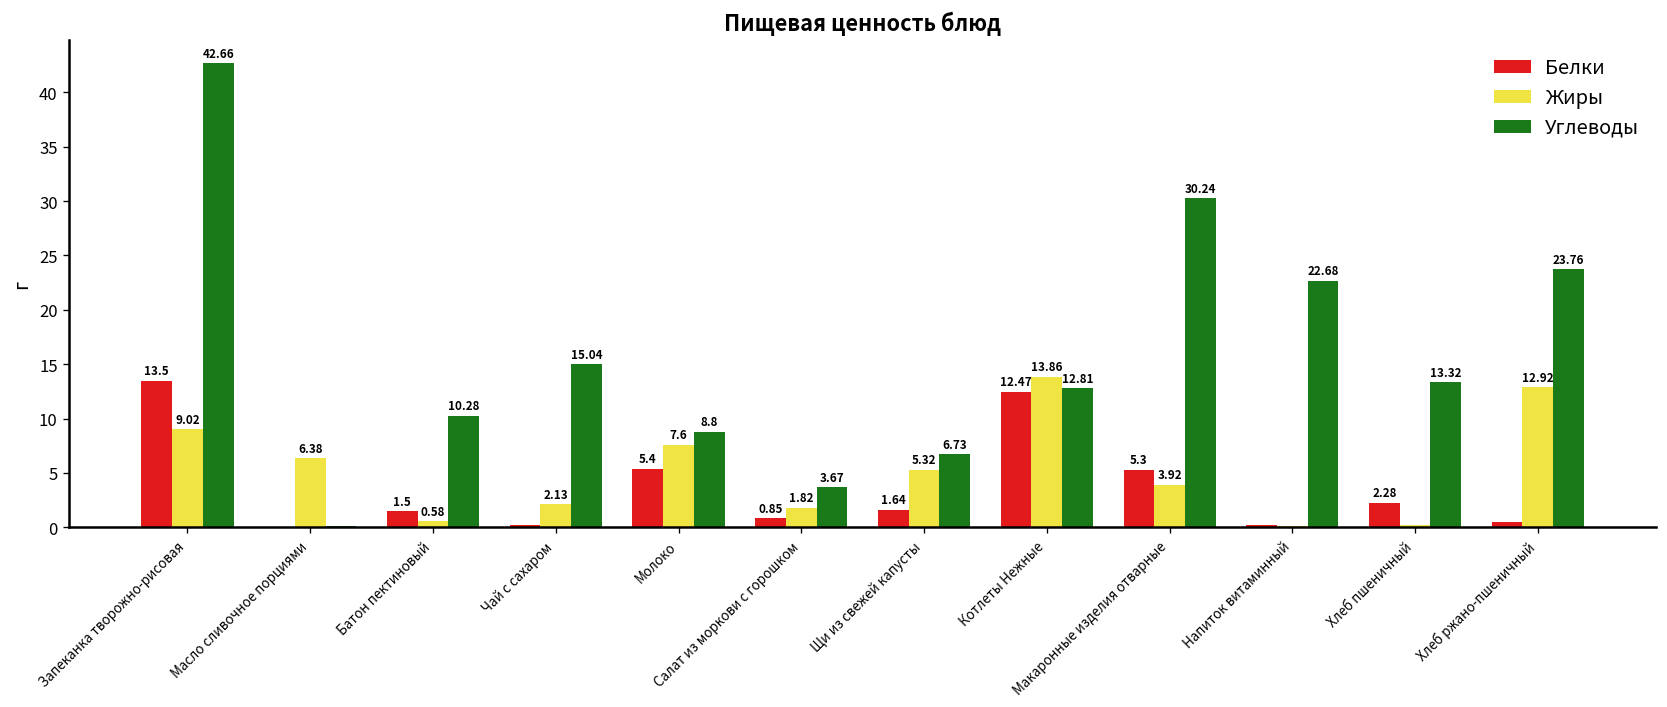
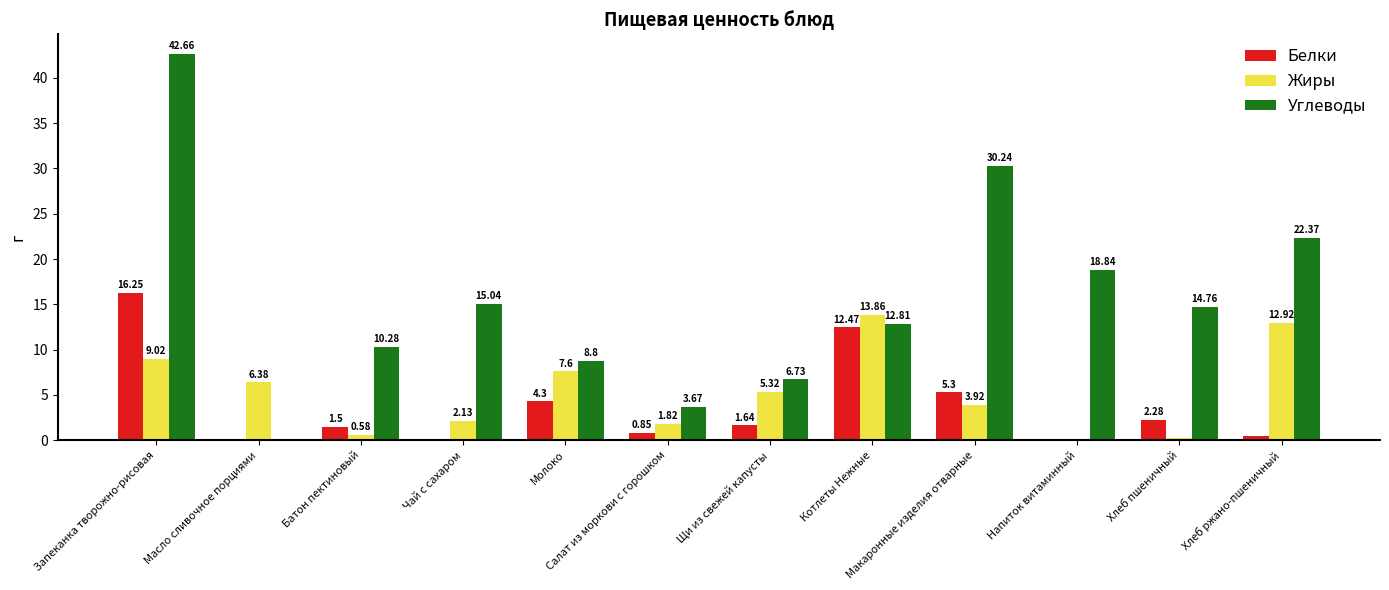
Белки, Запеканка творожно-рисовая: 13.5 -> 16.25
Белки, Молоко: 5.4 -> 4.3
Углеводы, Напиток витаминный: 22.68 -> 18.84
Углеводы, Хлеб пшеничный: 13.32 -> 14.76
Углеводы, Хлеб ржано-пшеничный: 23.76 -> 22.37
